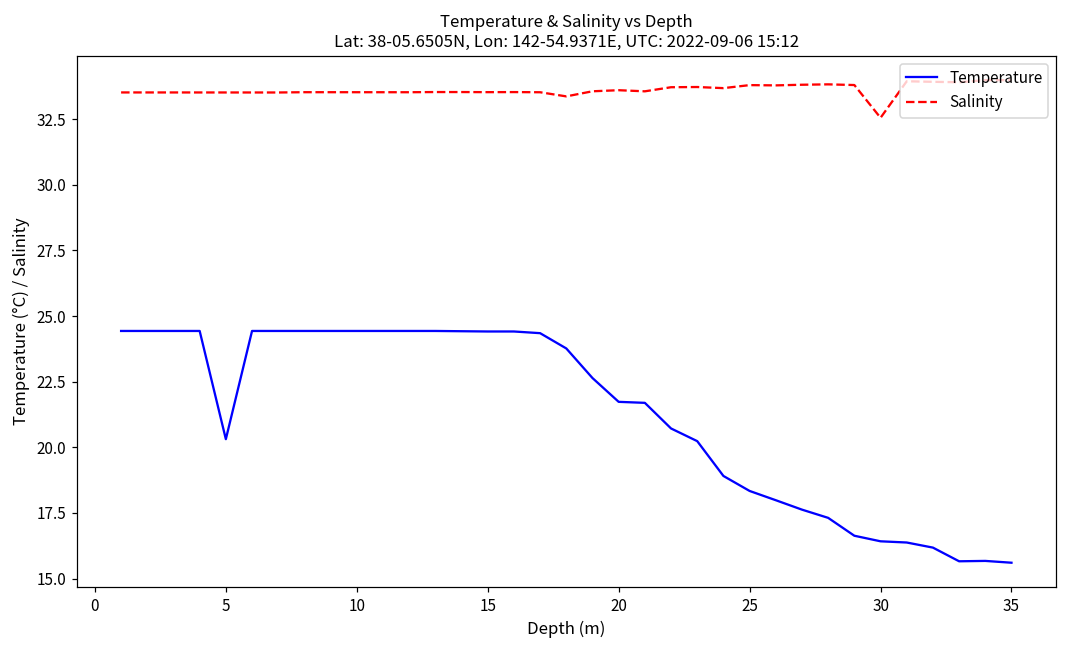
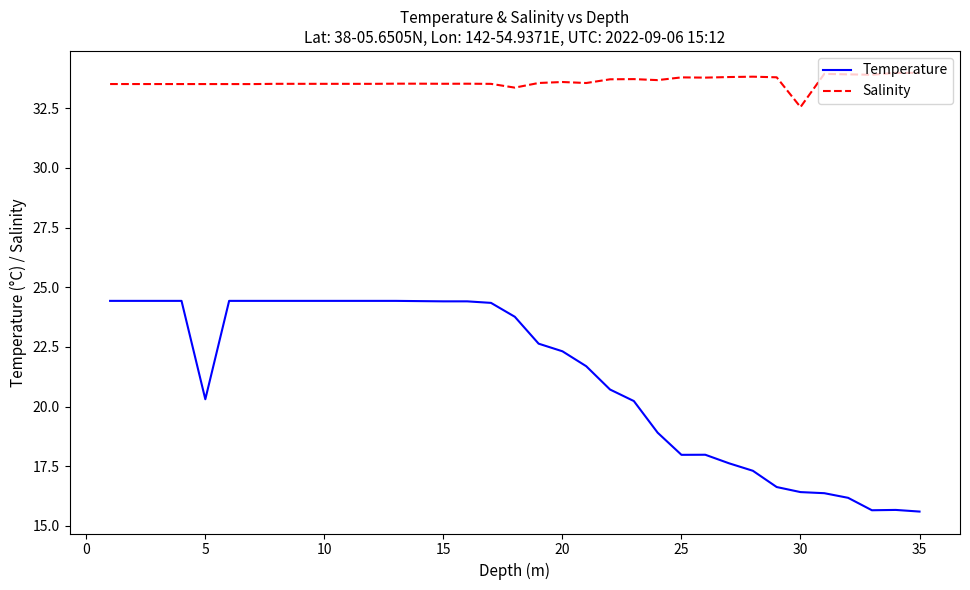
Temperature, 20: 21.7 -> 22.3
Temperature, 25: 18.3 -> 18.0
